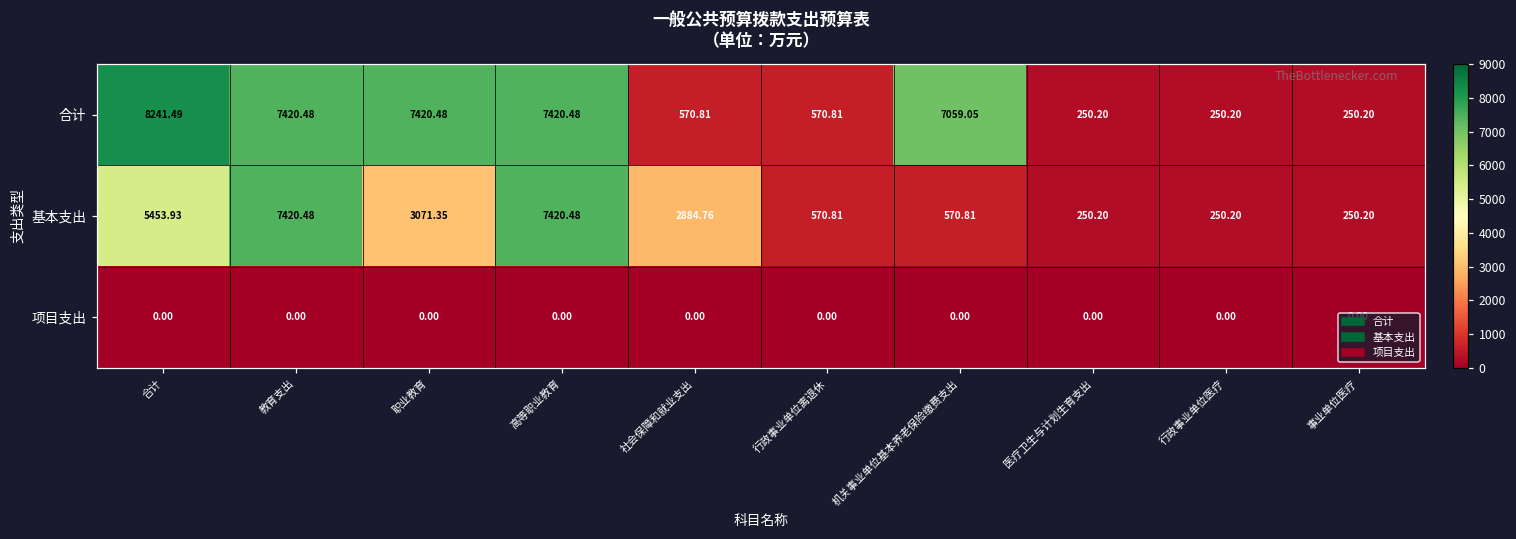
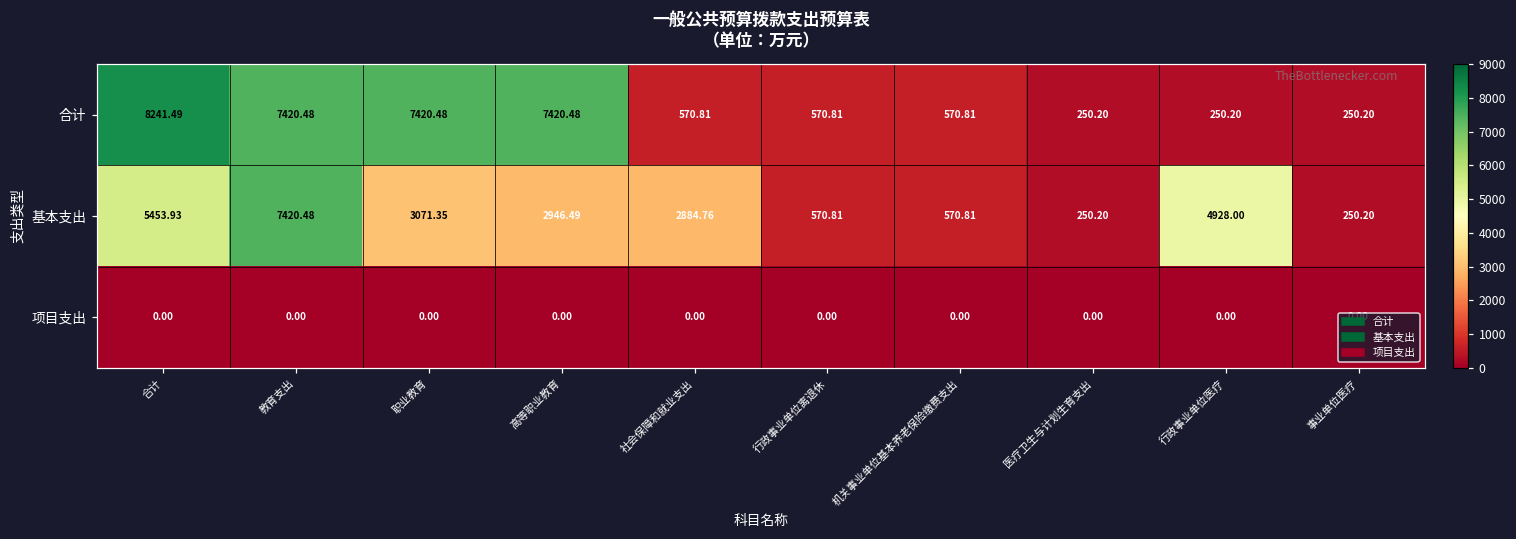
合计, 机关事业单位基本养老保险缴费支出: 7059.05 -> 570.81
基本支出, 高等职业教育: 7420.48 -> 2946.49
基本支出, 行政事业单位医疗: 250.20 -> 4928.00
